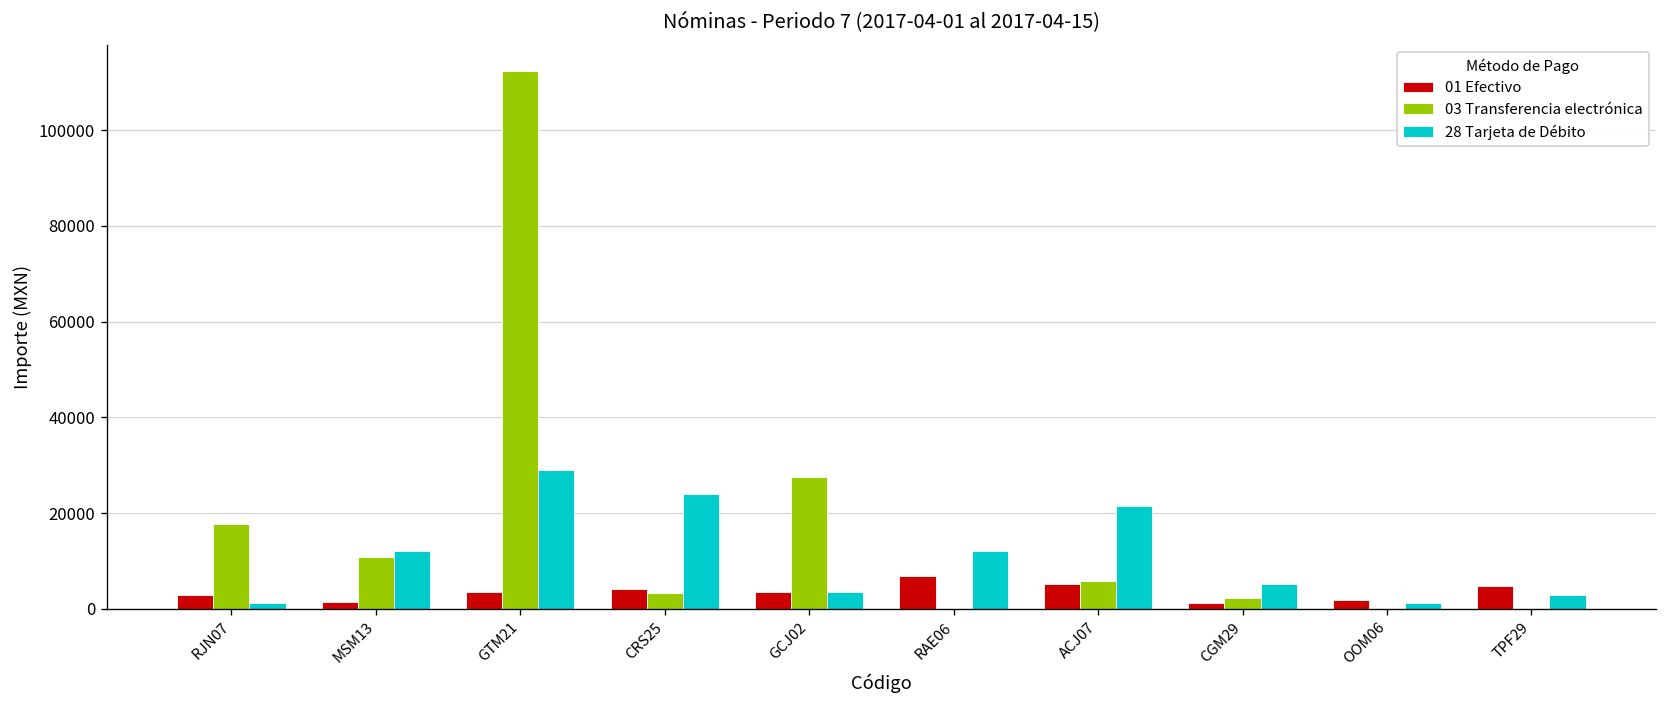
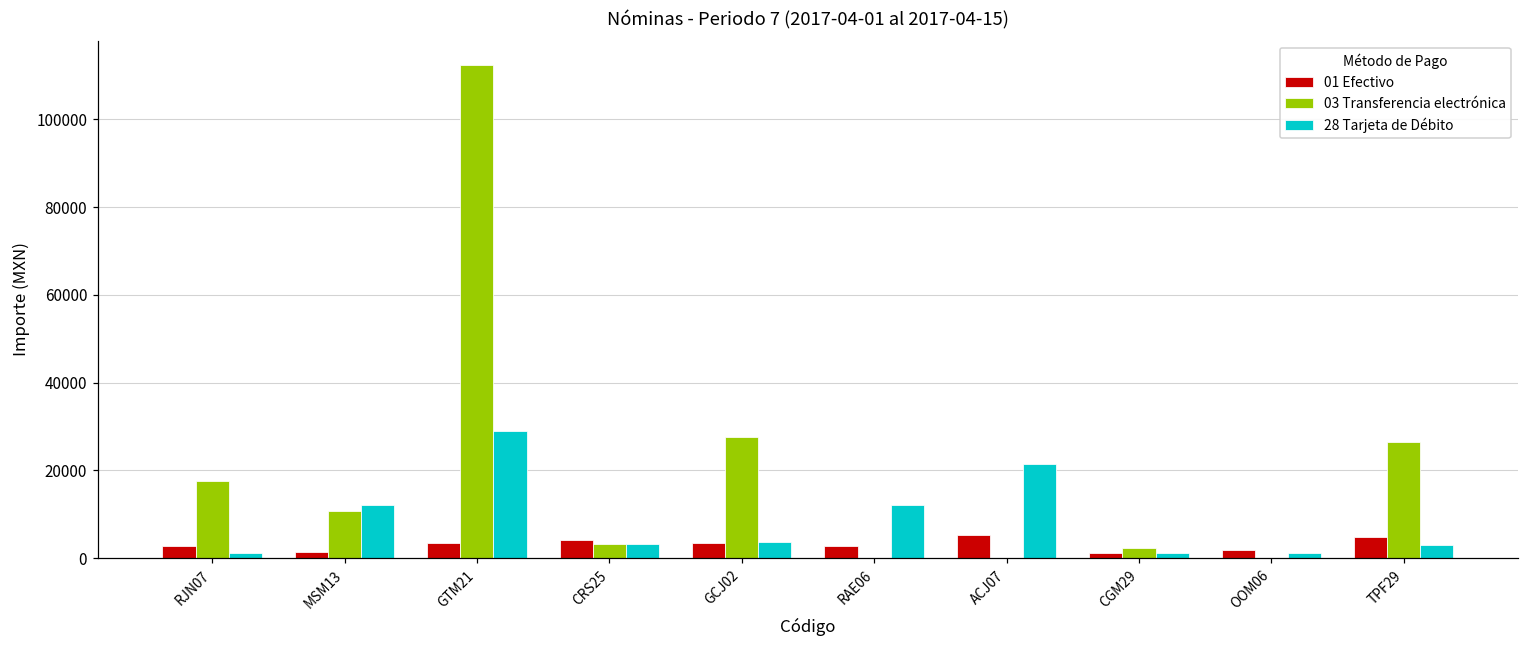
28 Tarjeta de Débito, CRS25: 24000 -> 3000
01 Efectivo, RAE06: 7000 -> 3000
03 Transferencia electrónica, ACJ07: 6000 -> 0
28 Tarjeta de Débito, CGM29: 5000 -> 1000
03 Transferencia electrónica, TPF29: 0 -> 26000
